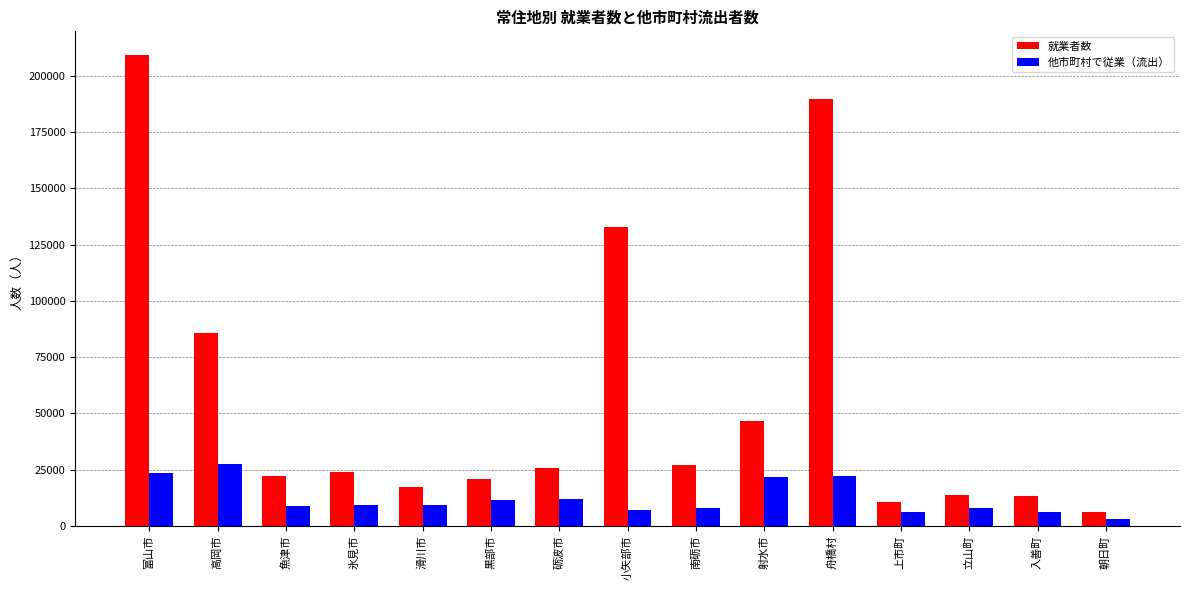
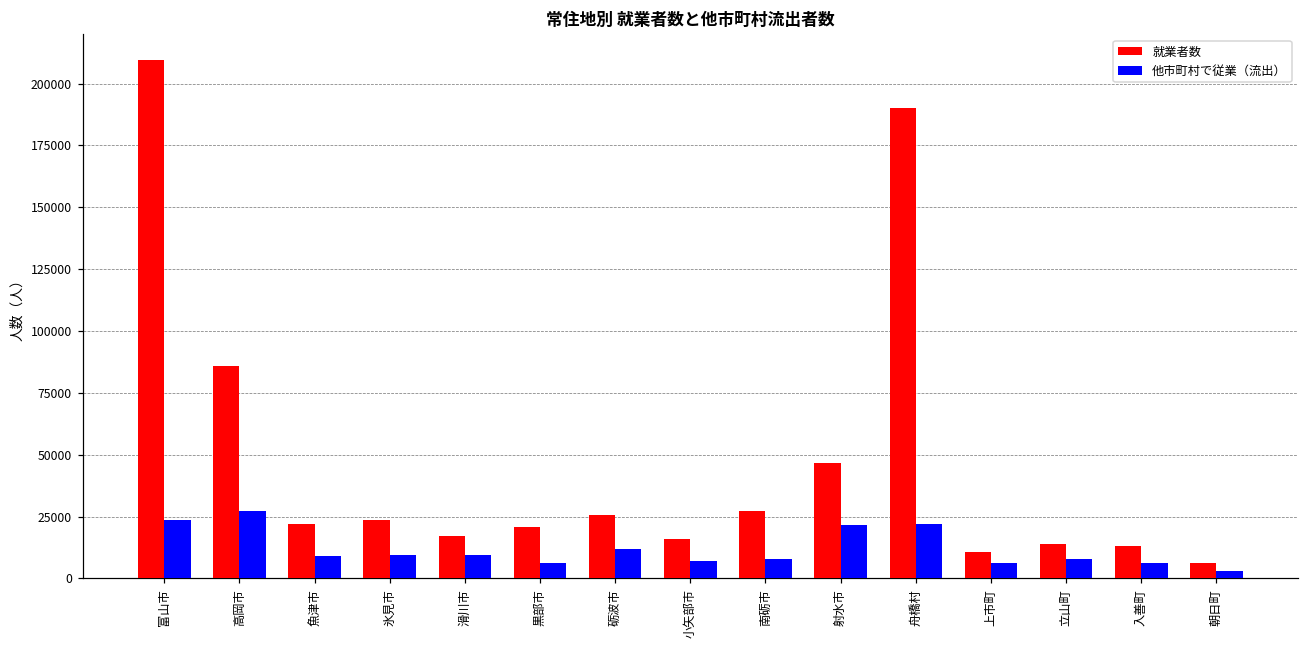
他市町村で従業（流出）, 黒部市: 12000 -> 6000
就業者数, 小矢部市: 133000 -> 16000
